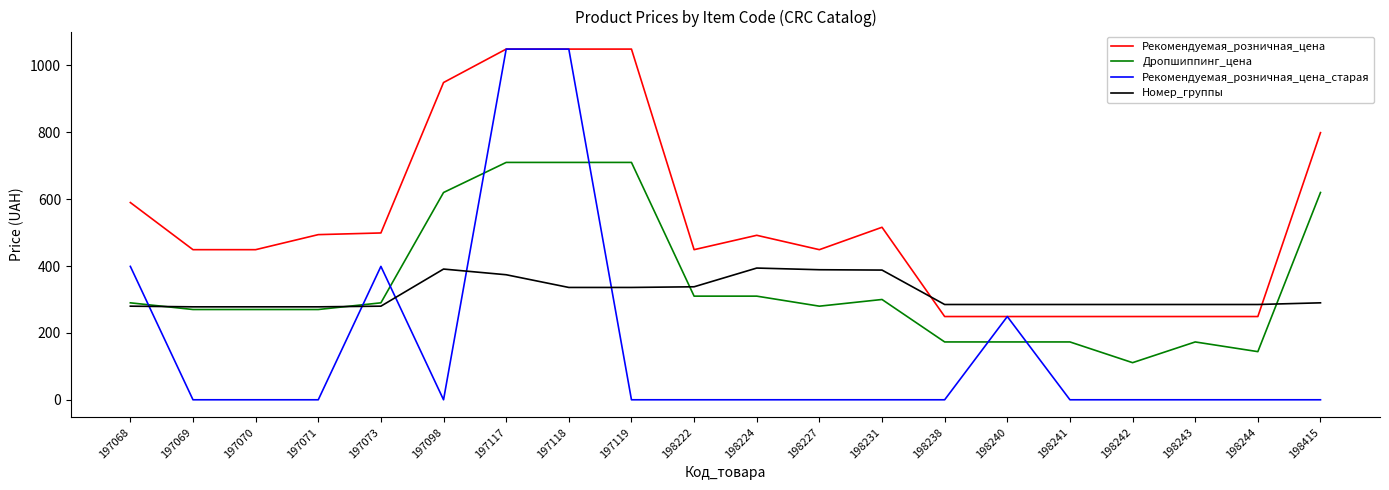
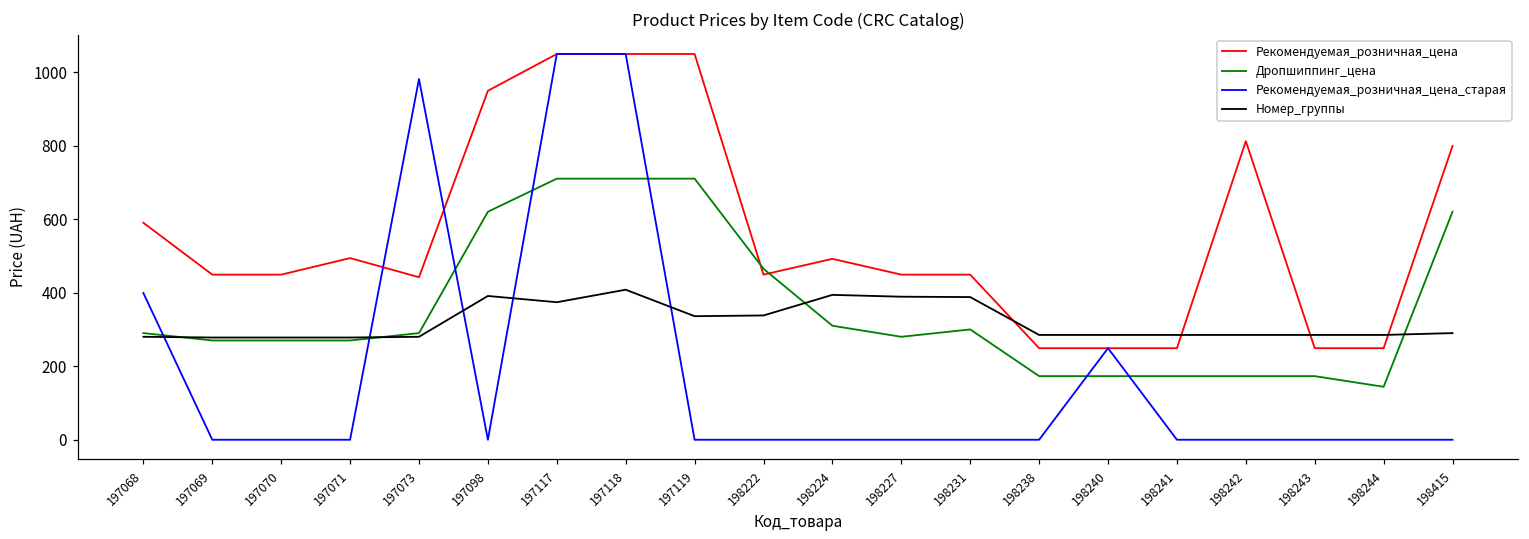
Рекомендуемая_розничная_цена, 197073: 500 -> 440
Рекомендуемая_розничная_цена_старая, 197073: 400 -> 980
Номер_группы, 197118: 340 -> 410
Дропшиппинг_цена, 198222: 310 -> 470
Рекомендуемая_розничная_цена, 198231: 520 -> 450
Рекомендуемая_розничная_цена, 198242: 250 -> 810
Дропшиппинг_цена, 198242: 110 -> 170
